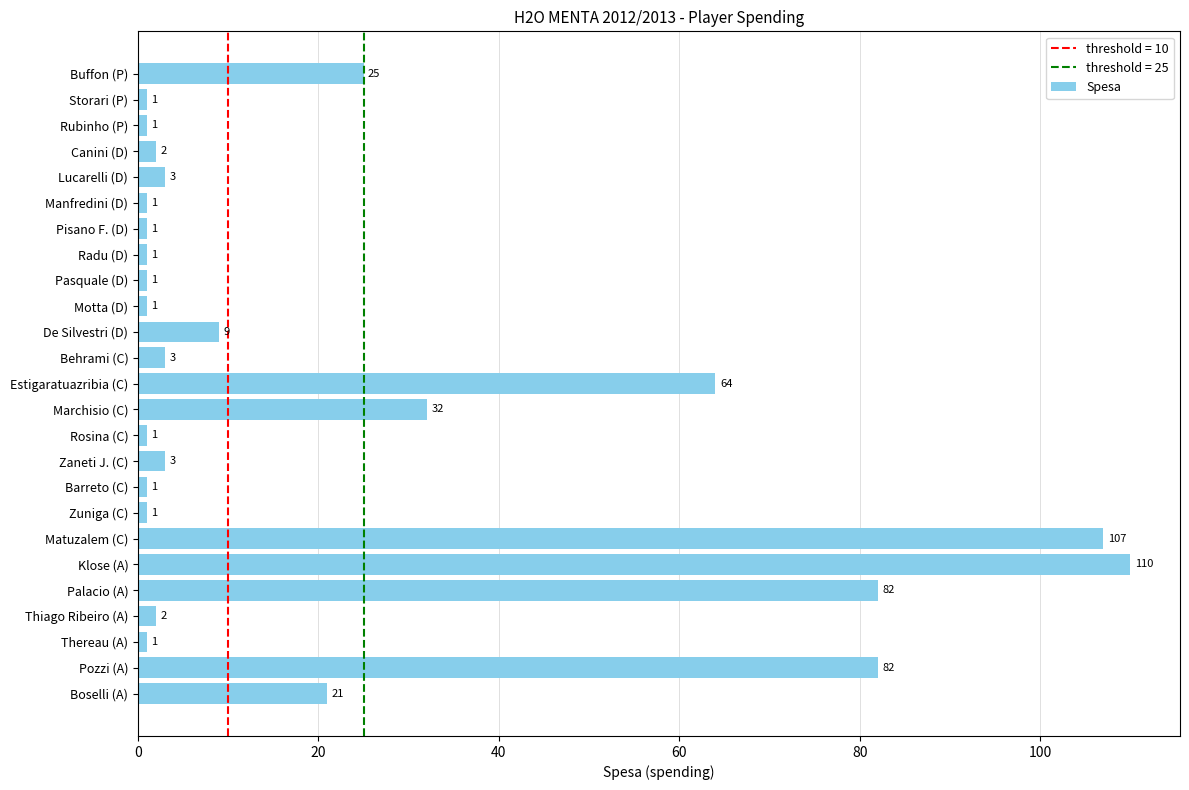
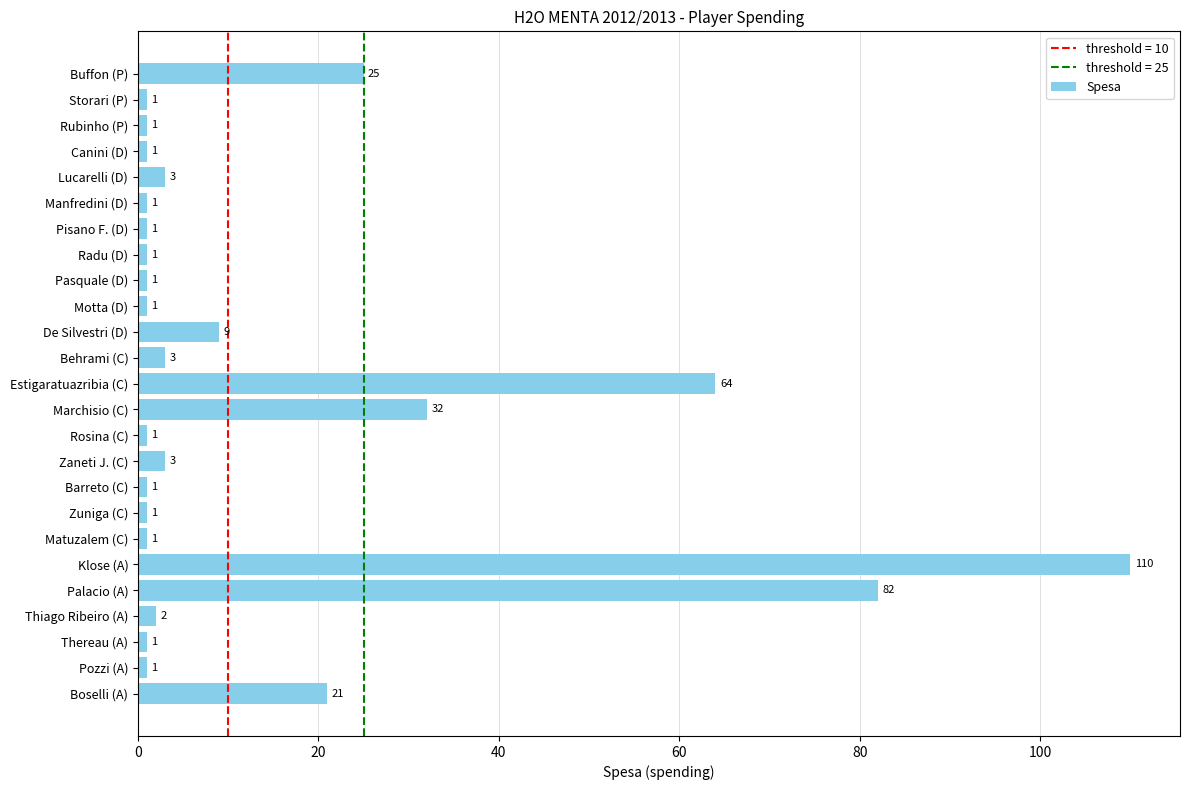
Canini (D): 2 -> 1
Matuzalem (C): 107 -> 1
Pozzi (A): 82 -> 1
